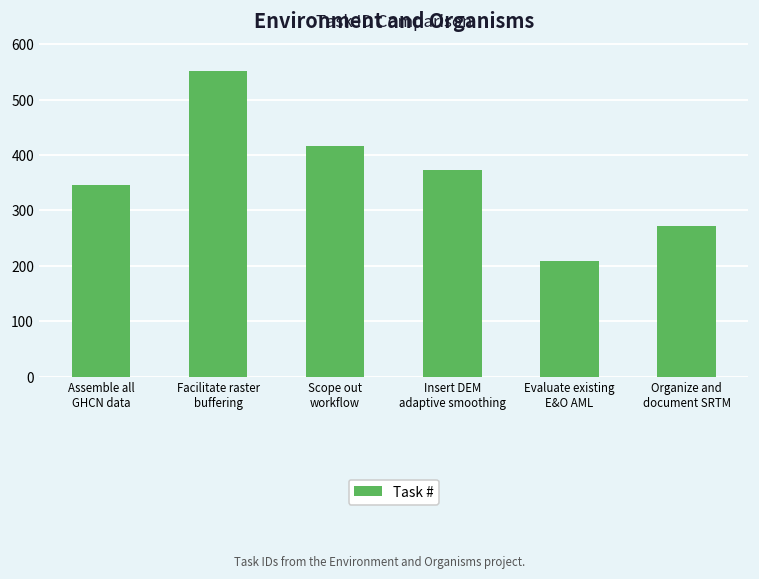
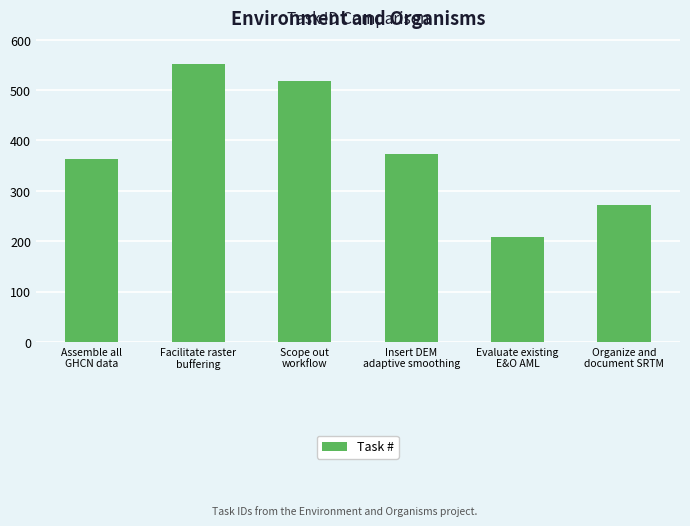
Assemble all GHCN data: 350 -> 360
Scope out workflow: 420 -> 520
